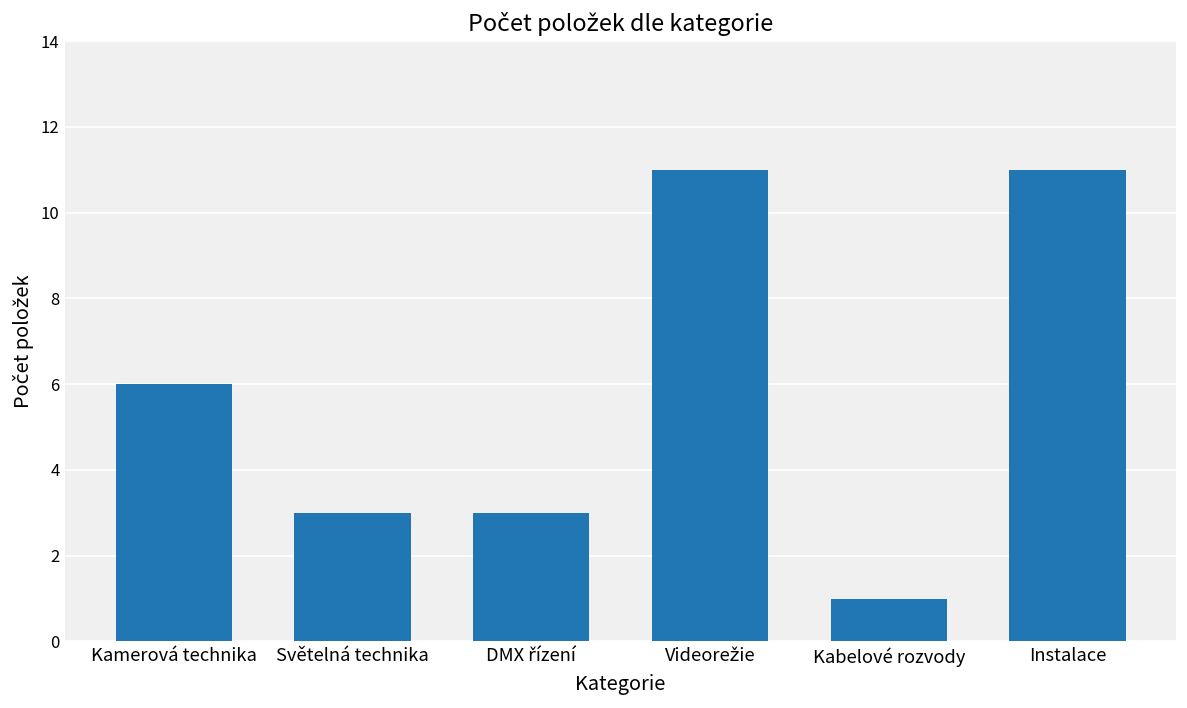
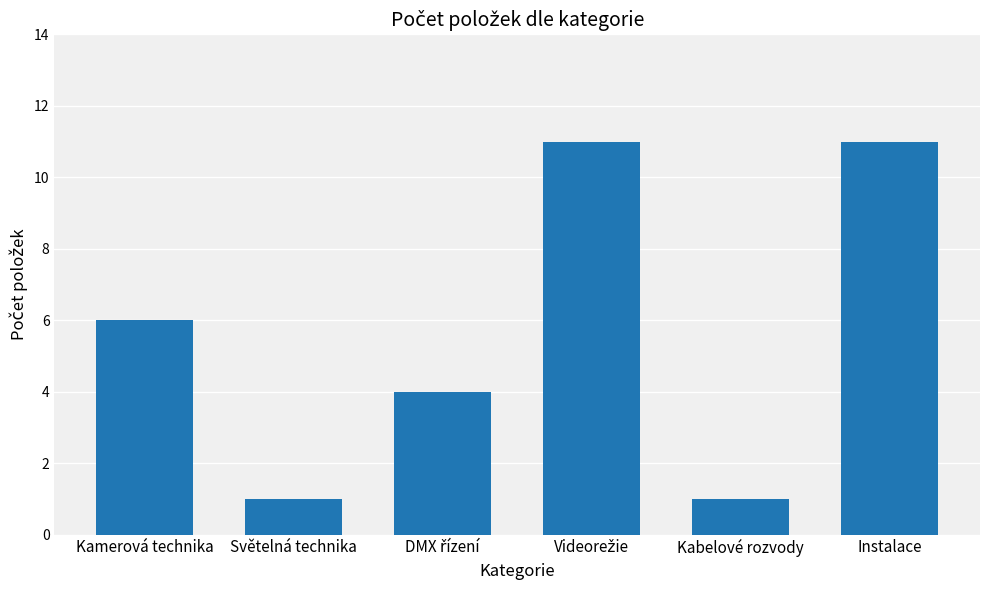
Světelná technika: 3 -> 1
DMX řízení: 3 -> 4
